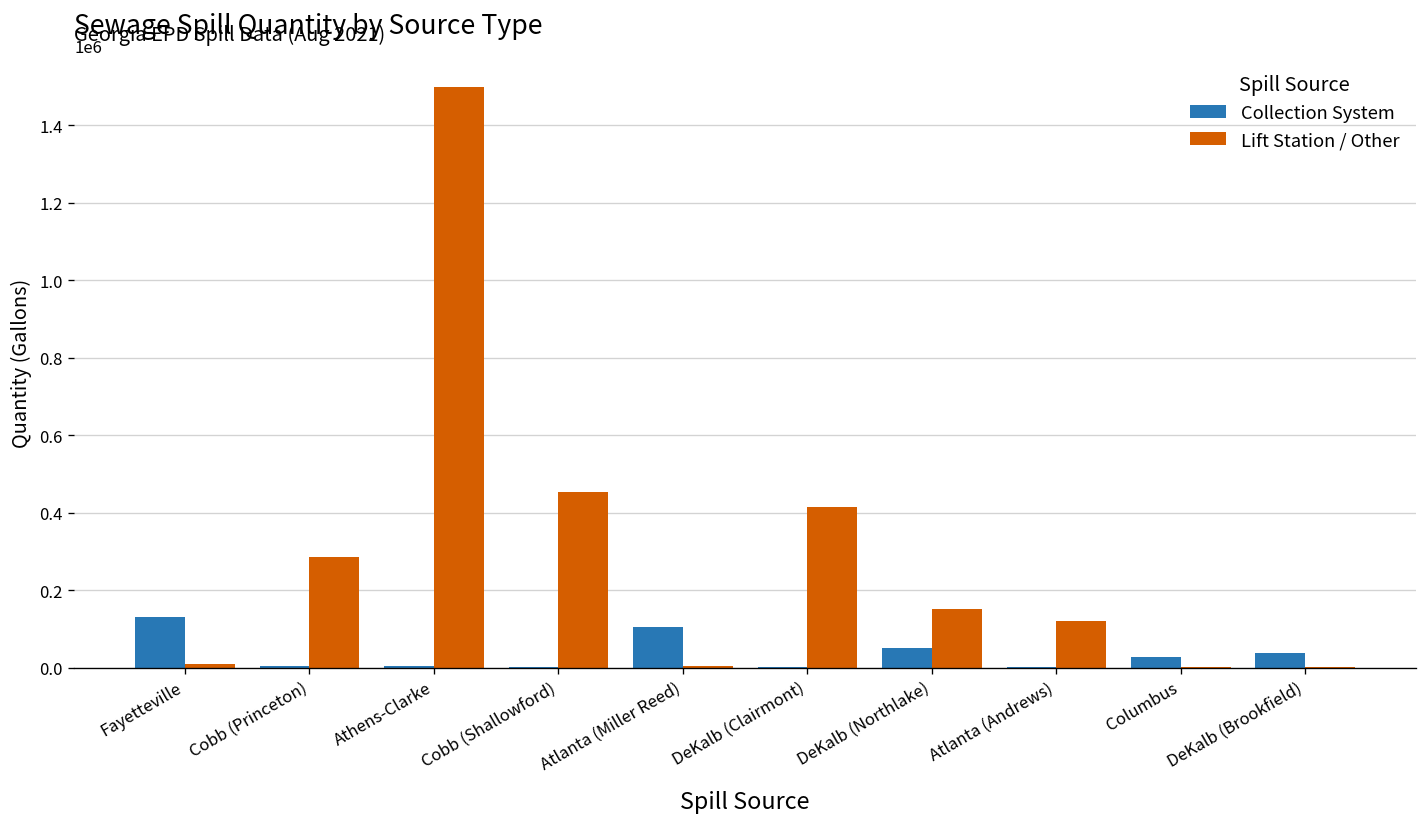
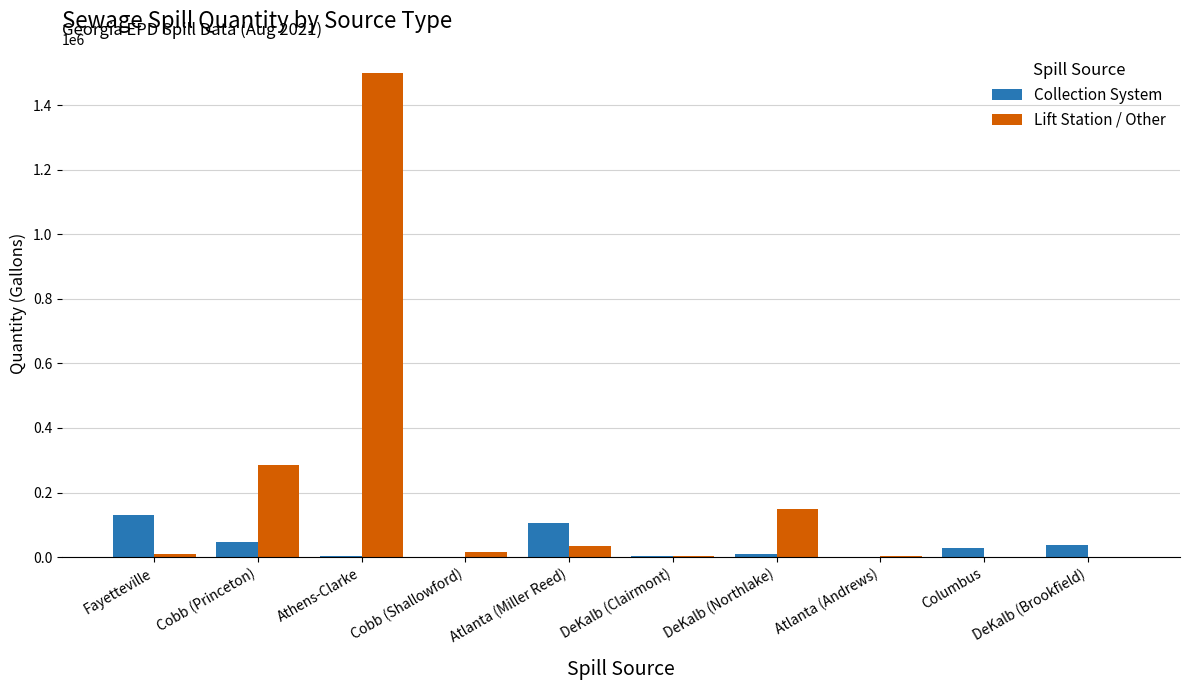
Collection System, Cobb (Princeton): 0 -> 50000
Lift Station / Other, Cobb (Shallowford): 450000 -> 20000
Lift Station / Other, Atlanta (Miller Reed): 10000 -> 30000
Lift Station / Other, DeKalb (Clairmont): 410000 -> 0
Collection System, DeKalb (Northlake): 50000 -> 10000
Lift Station / Other, Atlanta (Andrews): 120000 -> 0
